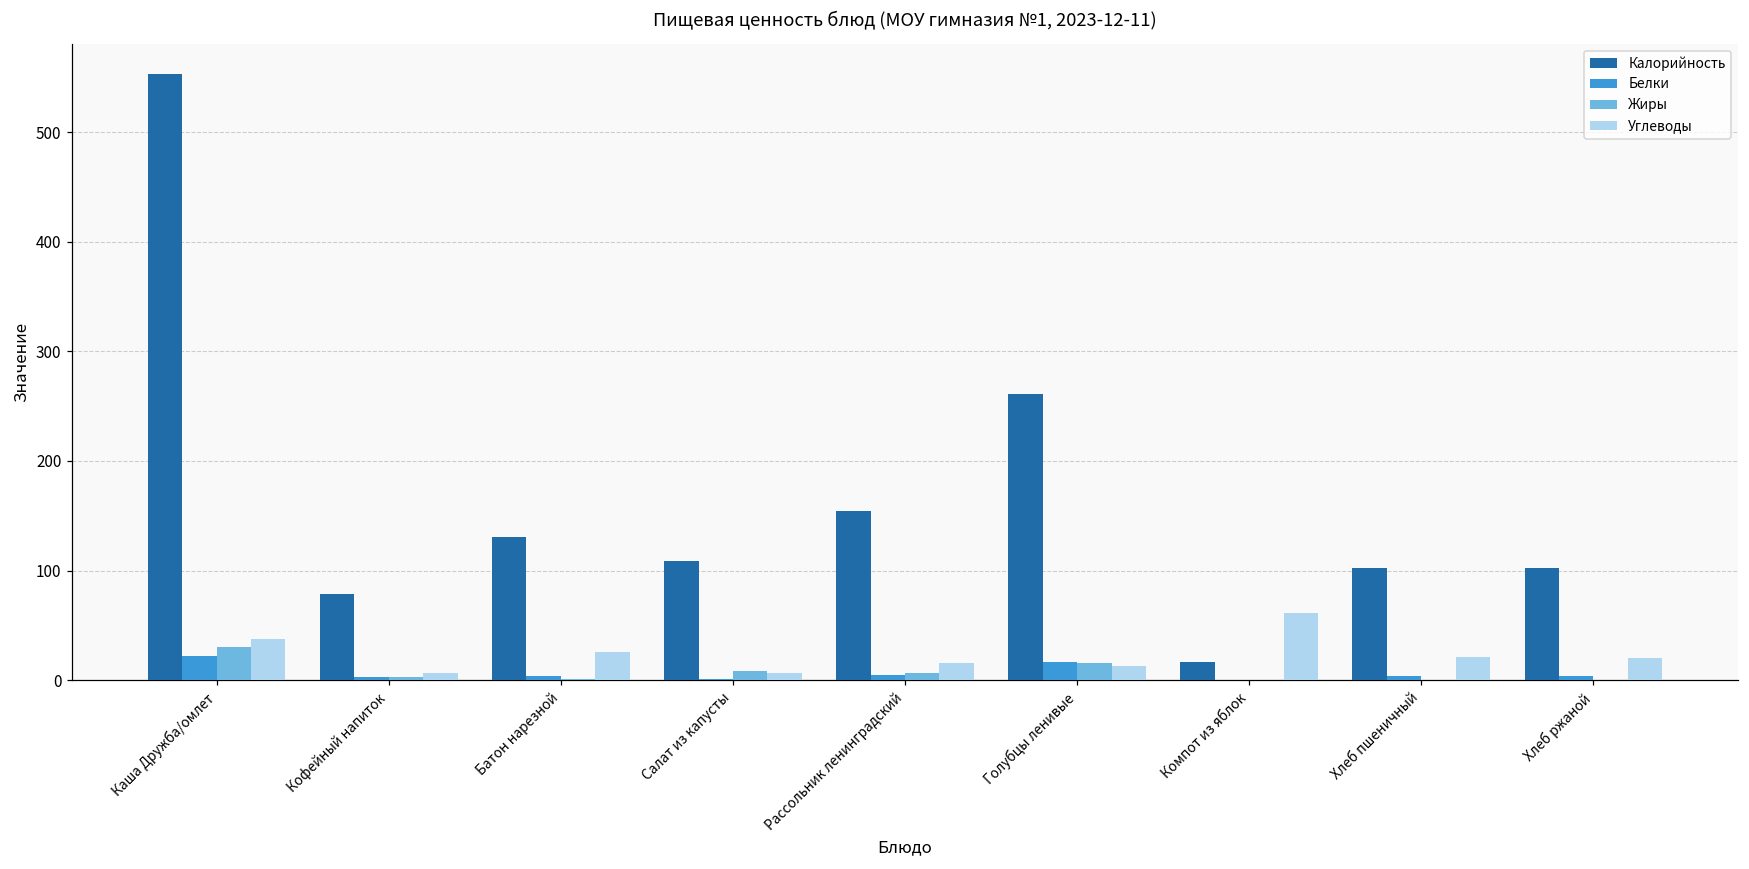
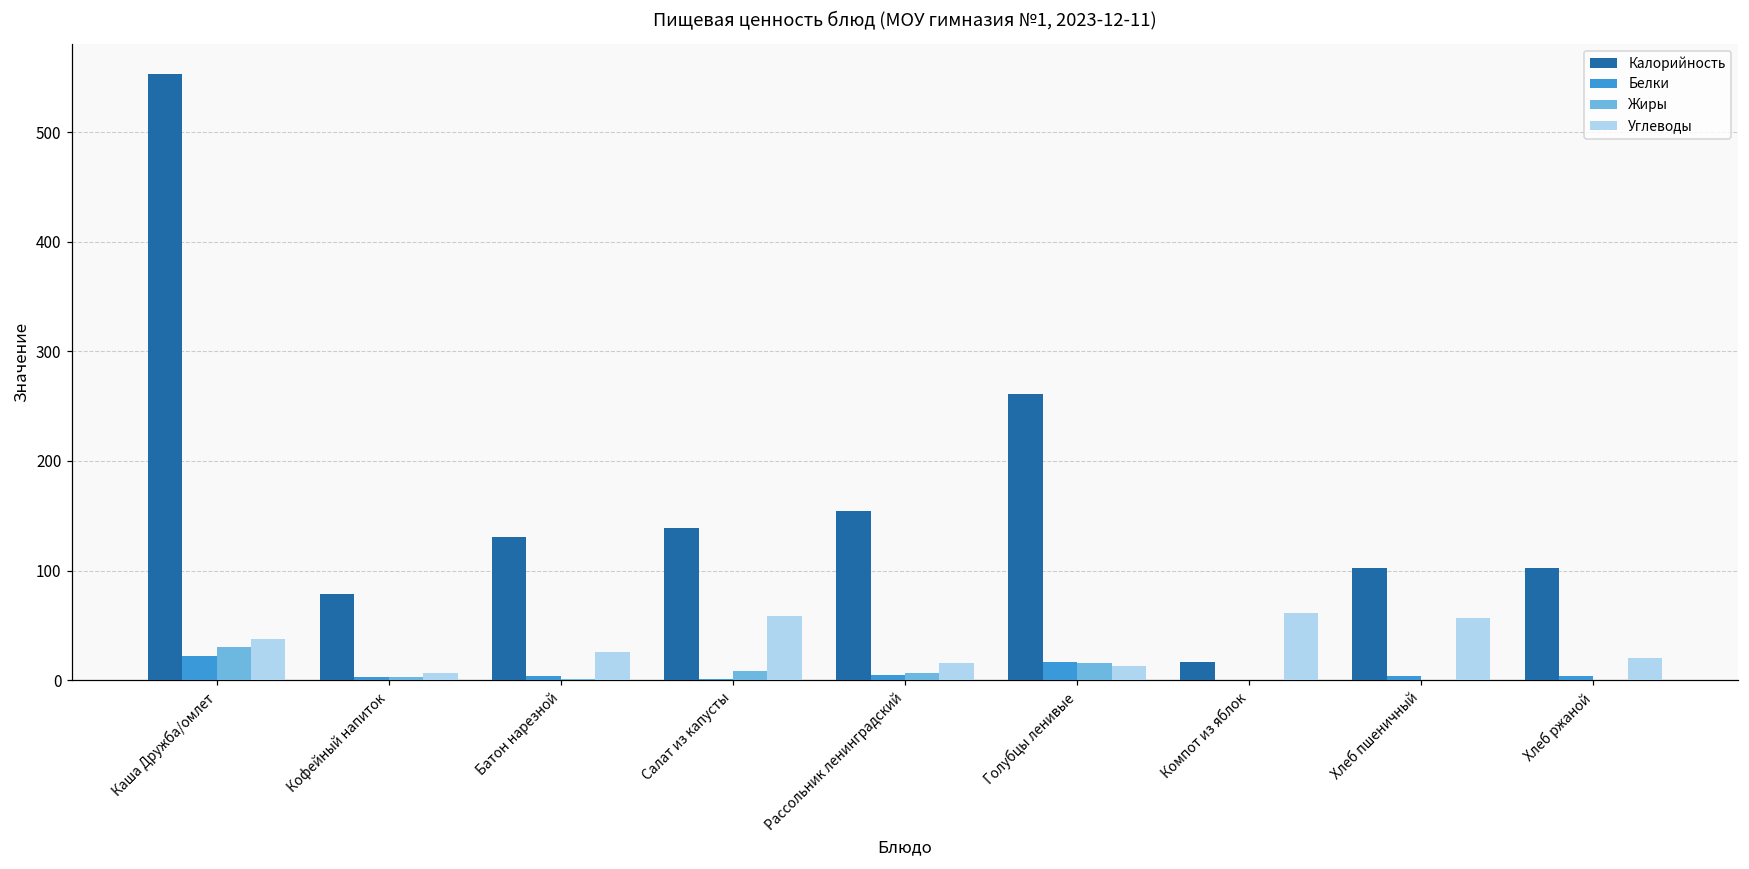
Калорийность, Салат из капусты: 110 -> 140
Углеводы, Салат из капусты: 10 -> 60
Углеводы, Хлеб пшеничный: 20 -> 60
